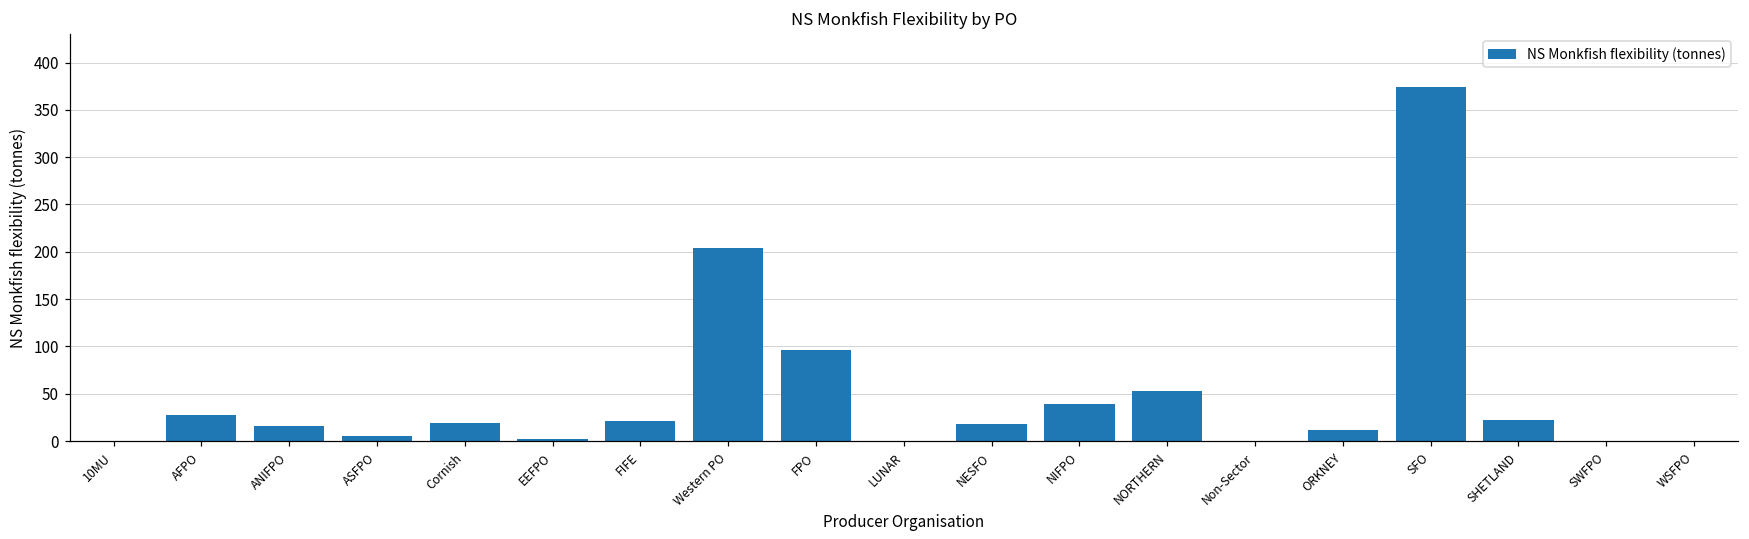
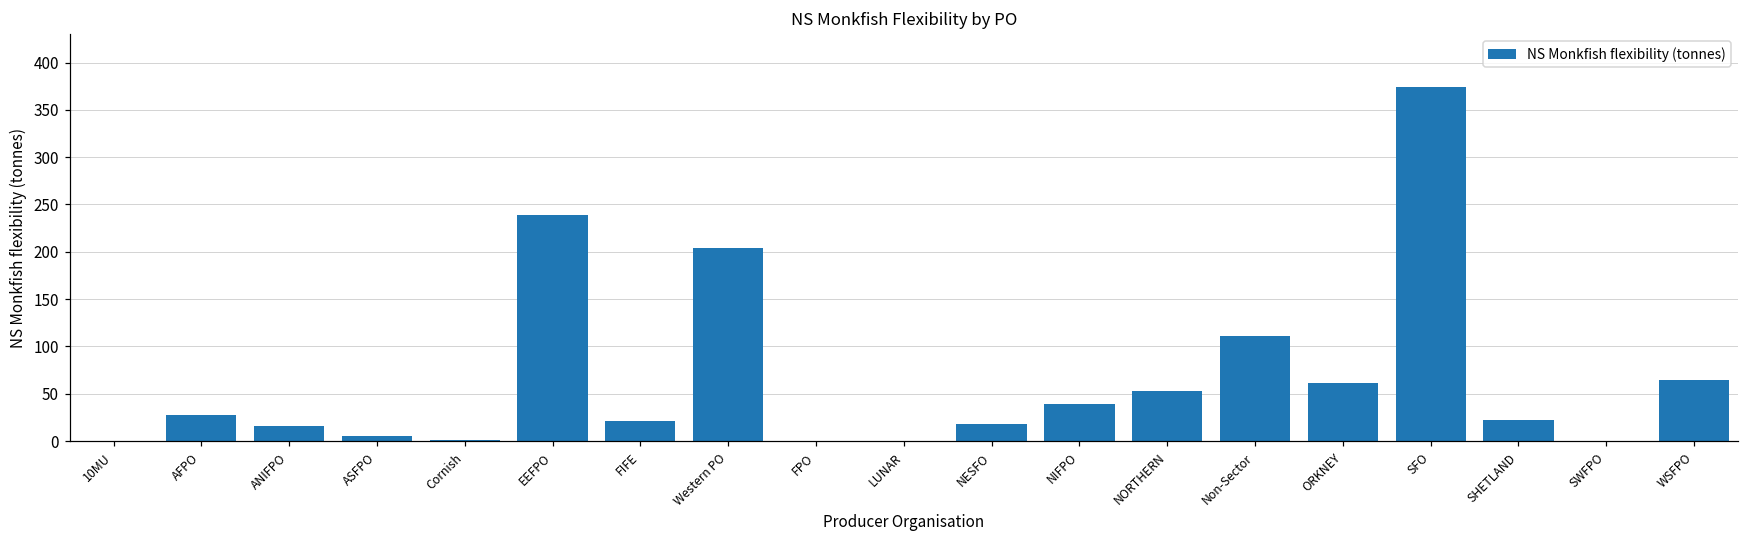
Cornish: 20 -> 0
EEFPO: 0 -> 240
FPO: 100 -> 0
Non-Sector: 0 -> 110
ORKNEY: 10 -> 60
WSFPO: 0 -> 60
